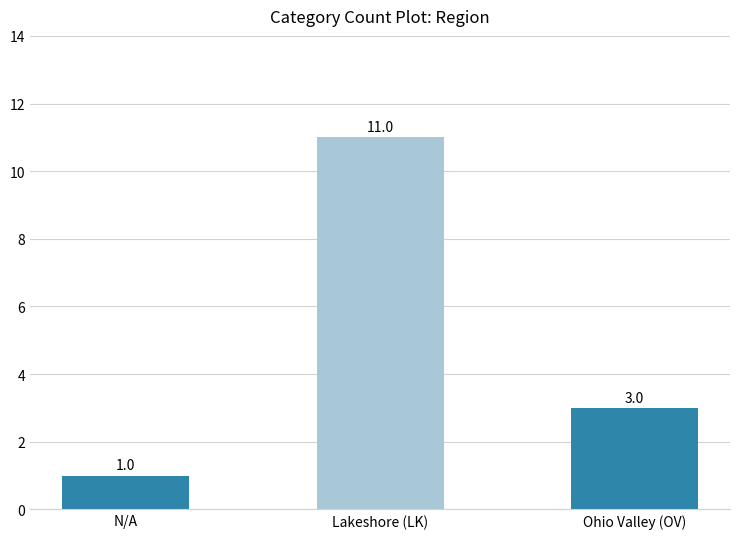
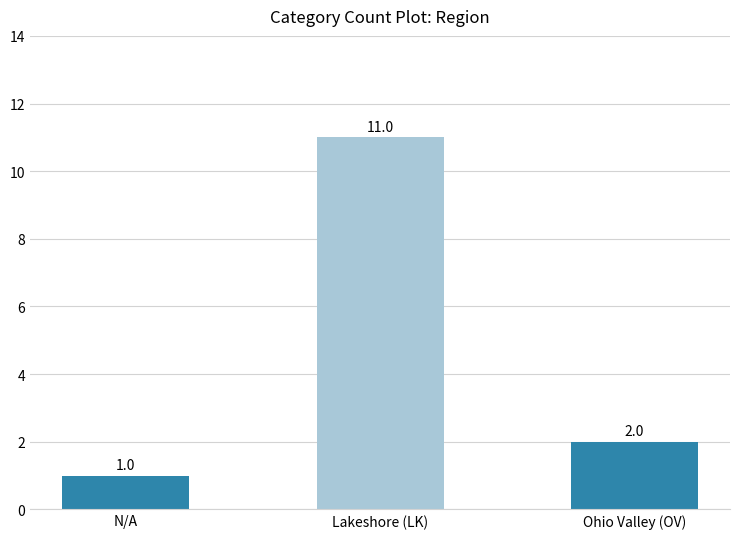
Ohio Valley (OV): 3.0 -> 2.0
